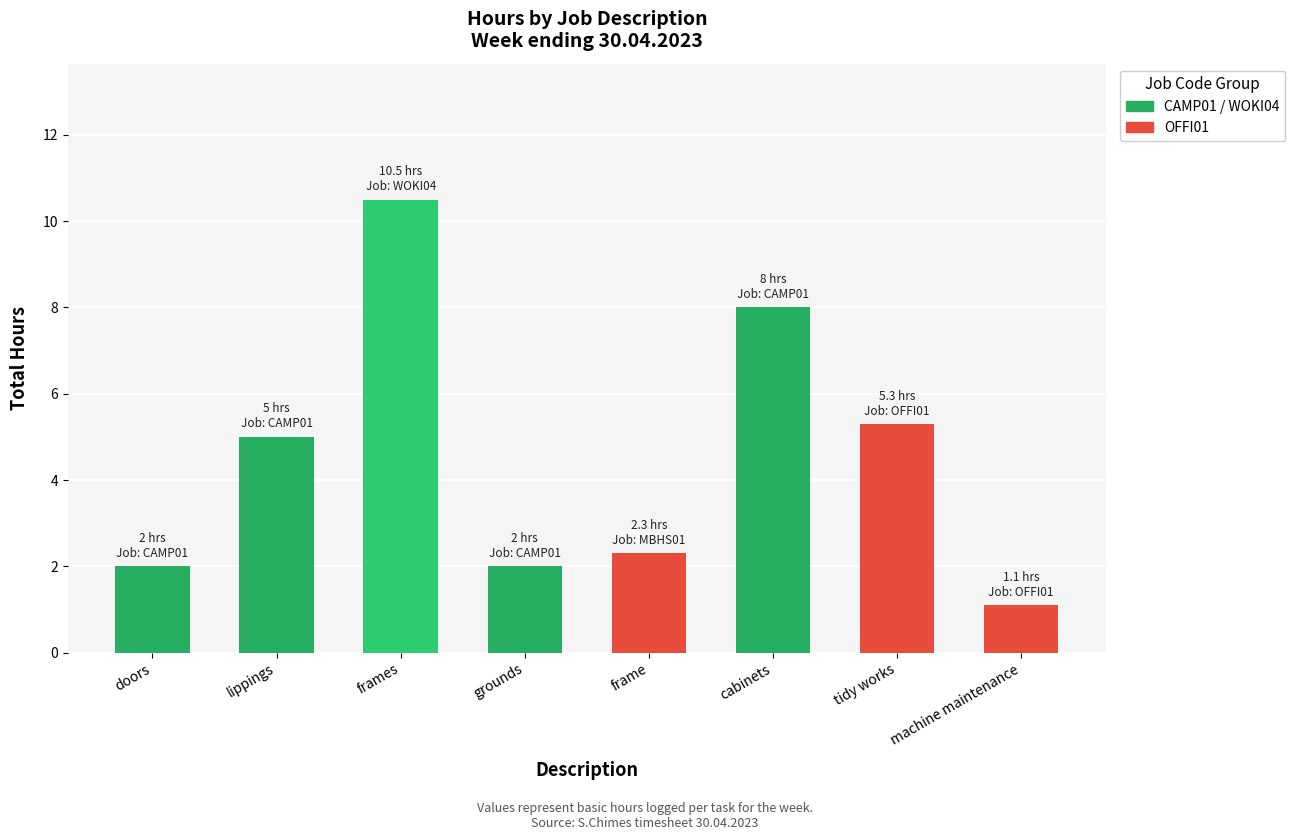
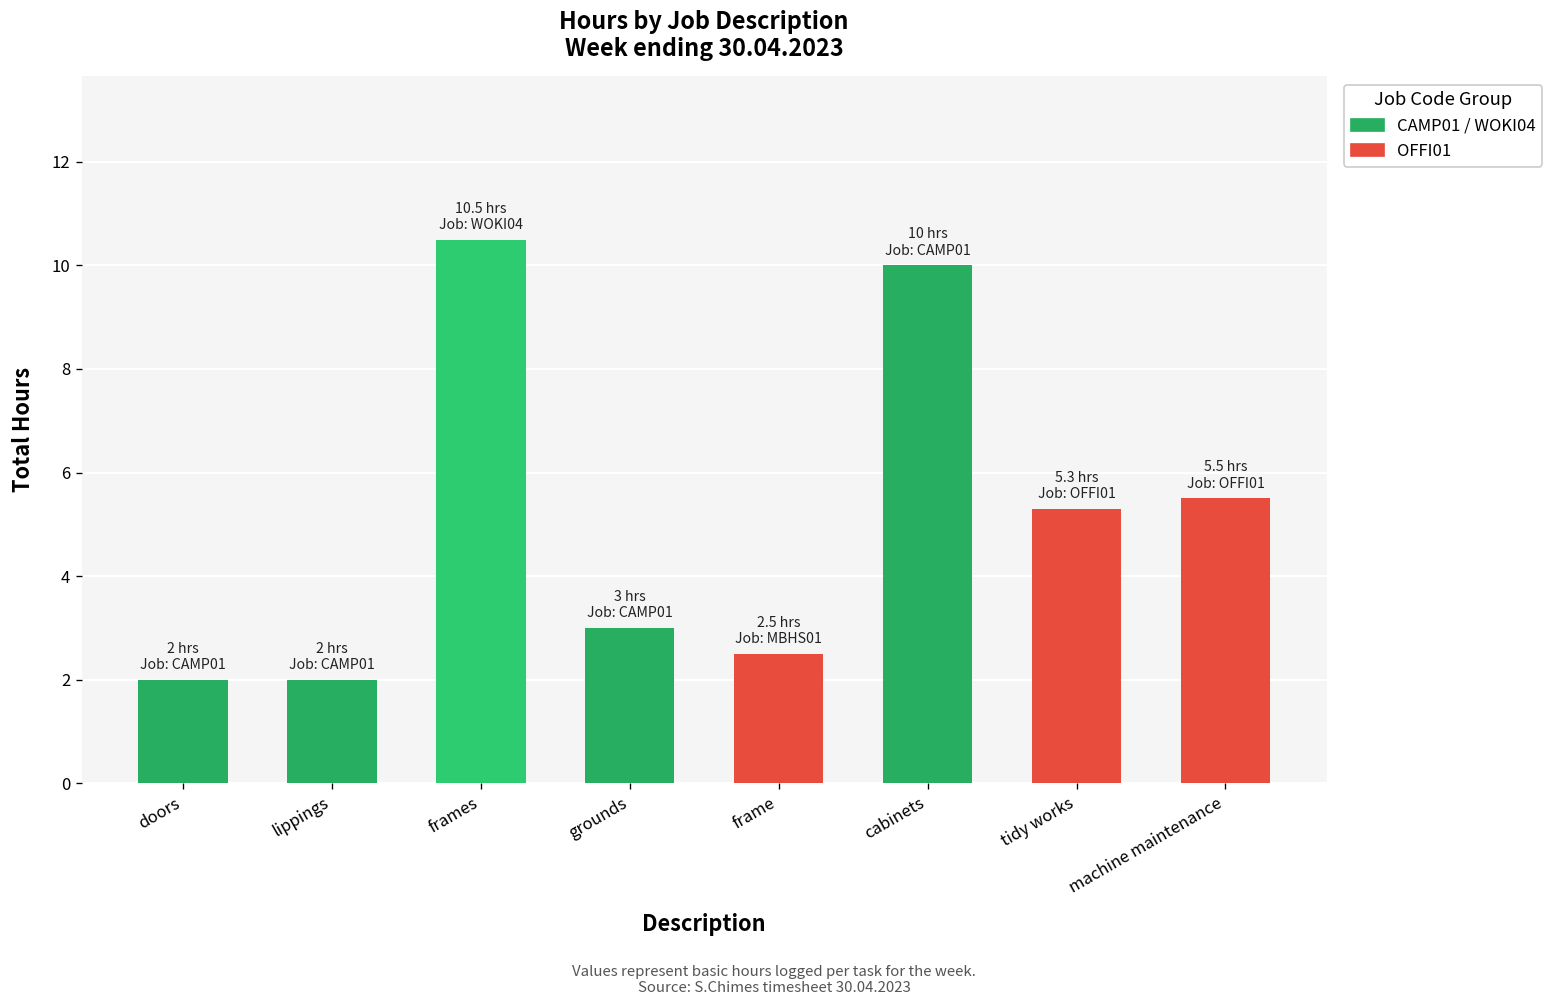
lippings: 5 -> 2
grounds: 2 -> 3
frame: 2.3 -> 2.5
cabinets: 8 -> 10
machine maintenance: 1.1 -> 5.5
